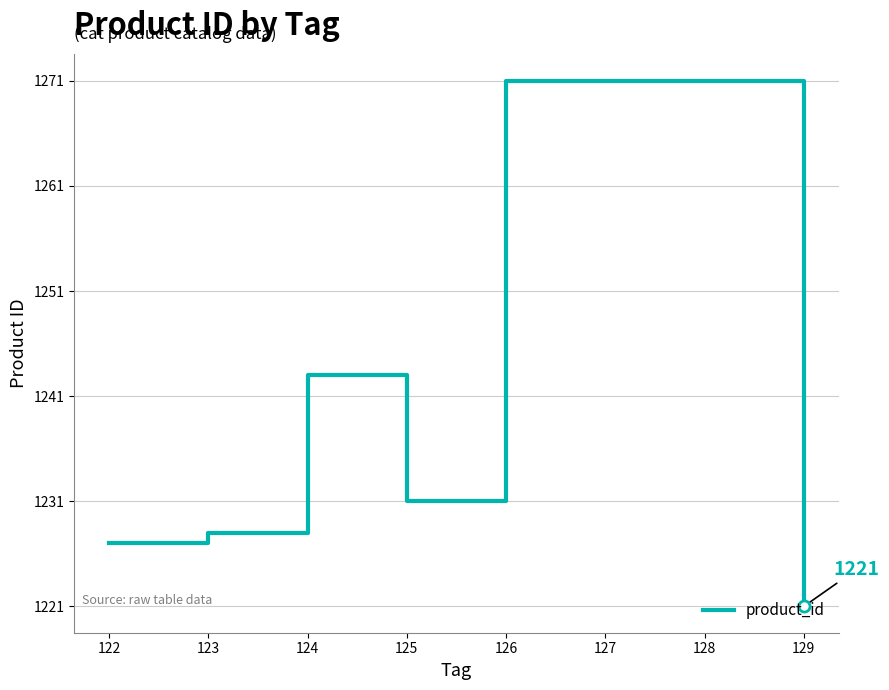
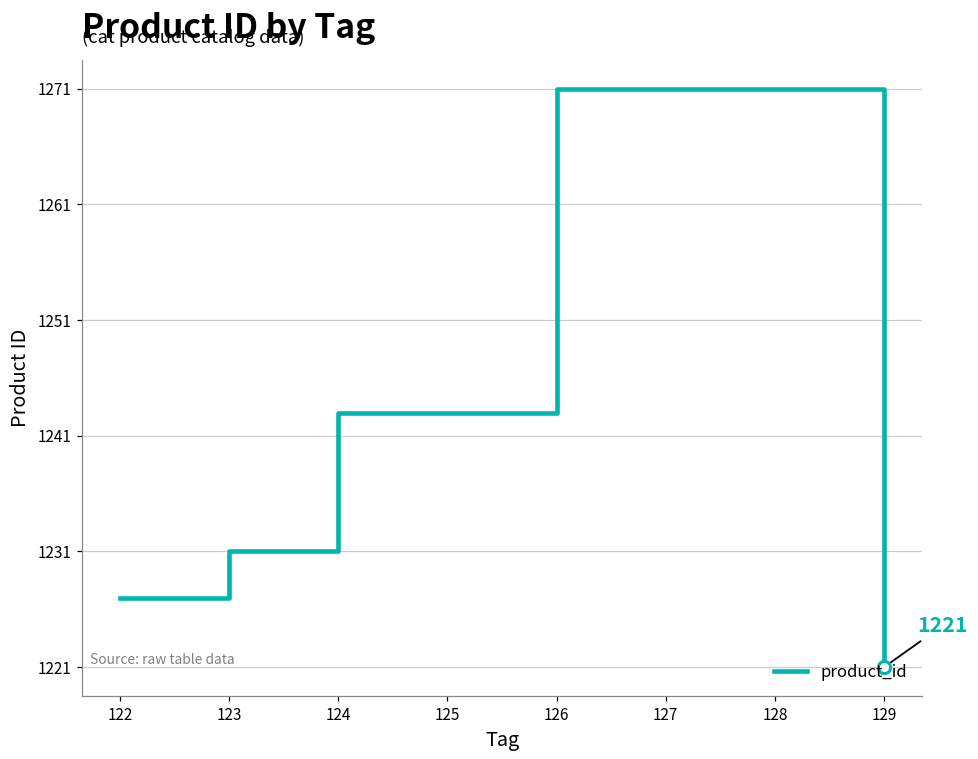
product_id, 123: 1228 -> 1231
product_id, 125: 1231 -> 1243
